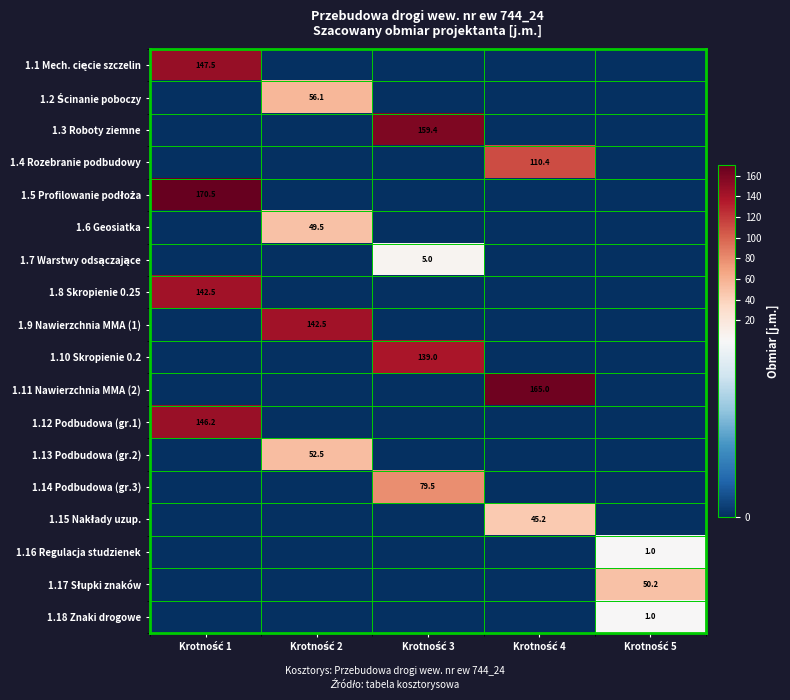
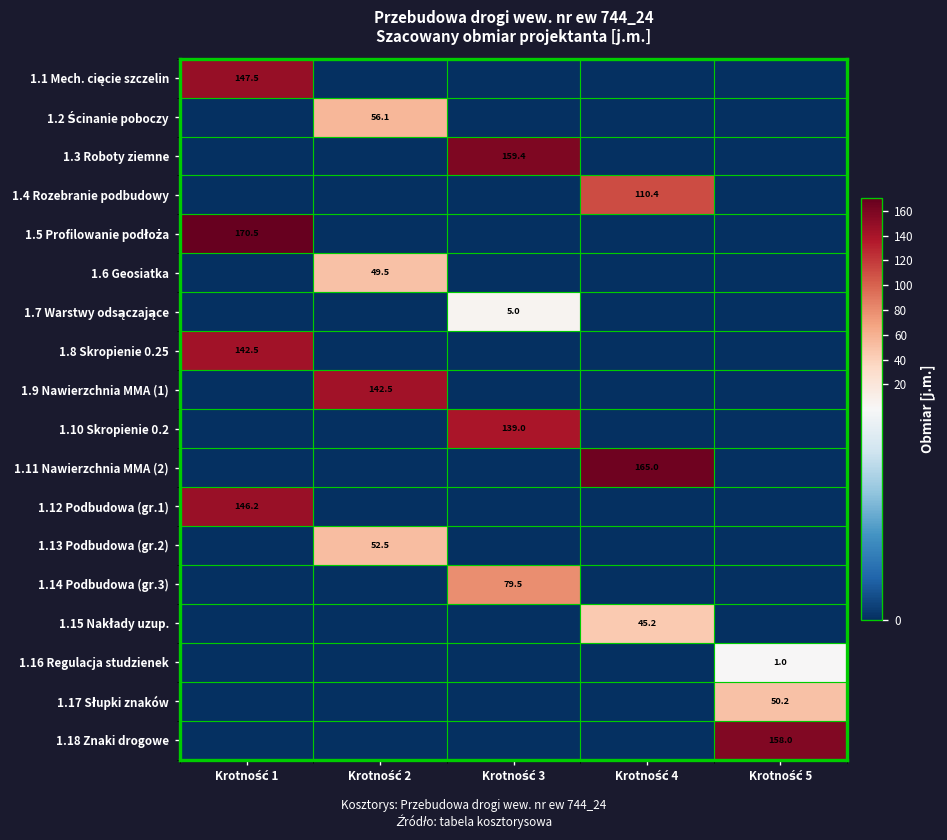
1.18 Znaki drogowe, Krotność 5: 1.0 -> 158.0
